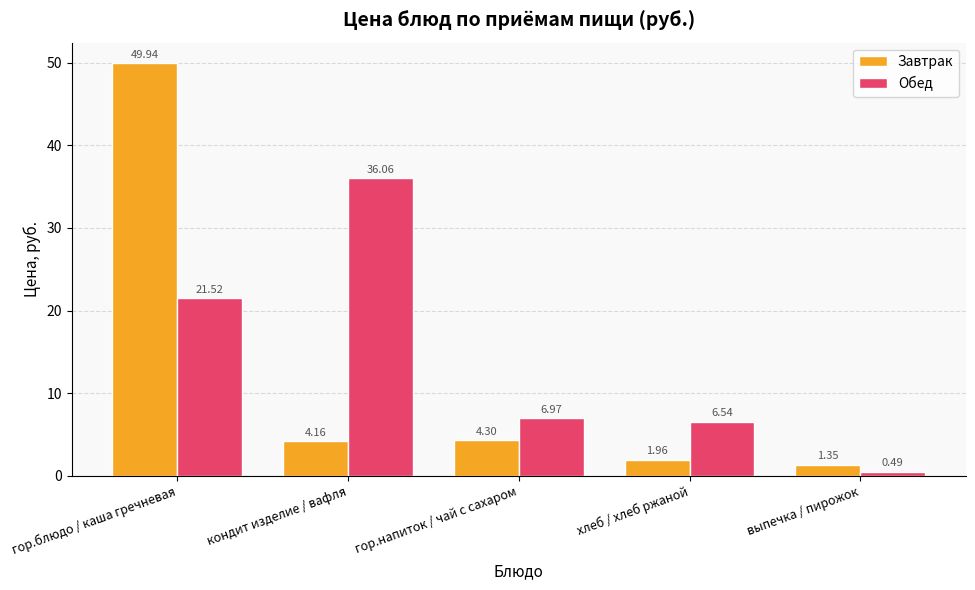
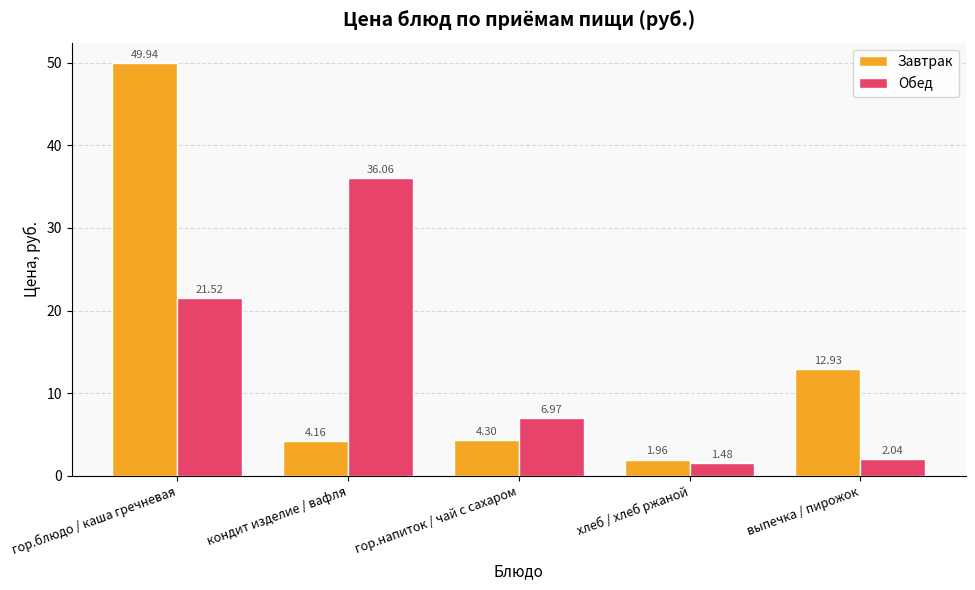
Обед, хлеб / хлеб ржаной: 6.54 -> 1.48
Завтрак, выпечка / пирожок: 1.35 -> 12.93
Обед, выпечка / пирожок: 0.49 -> 2.04
